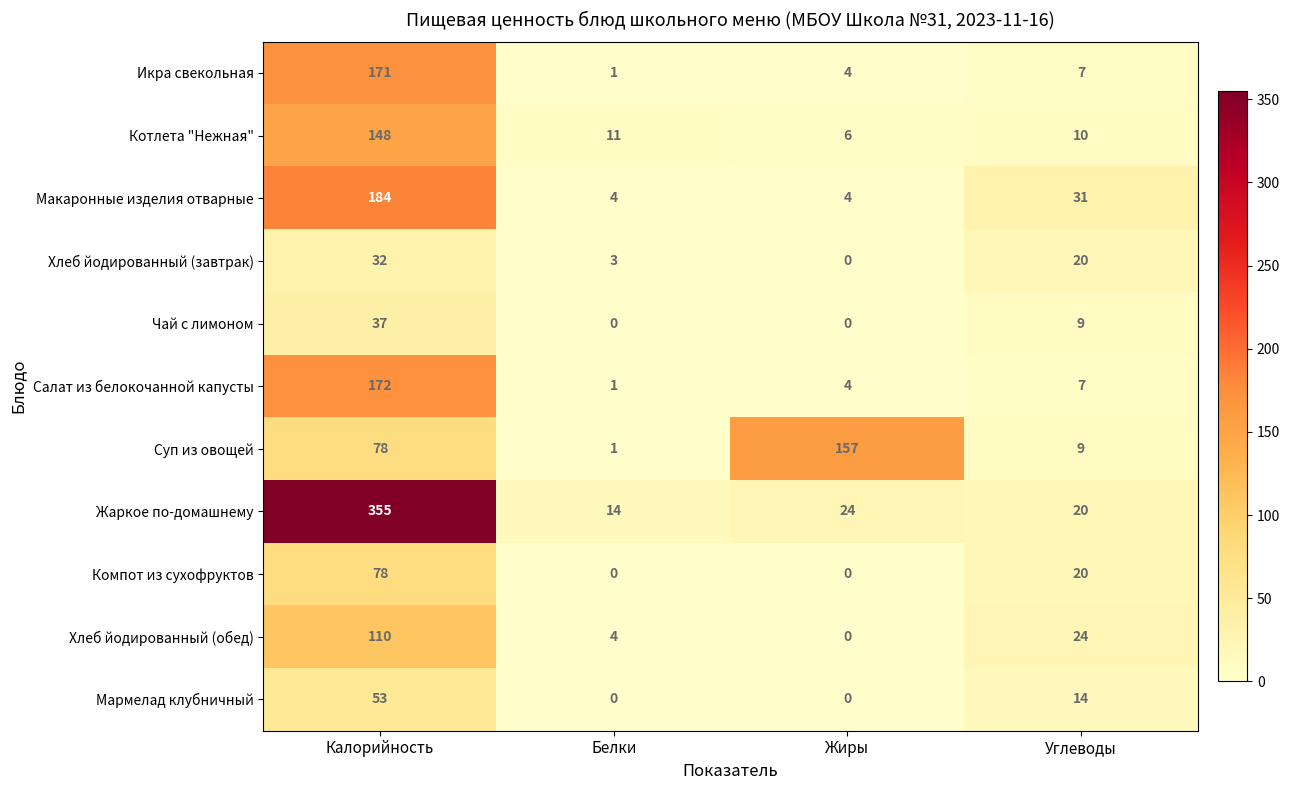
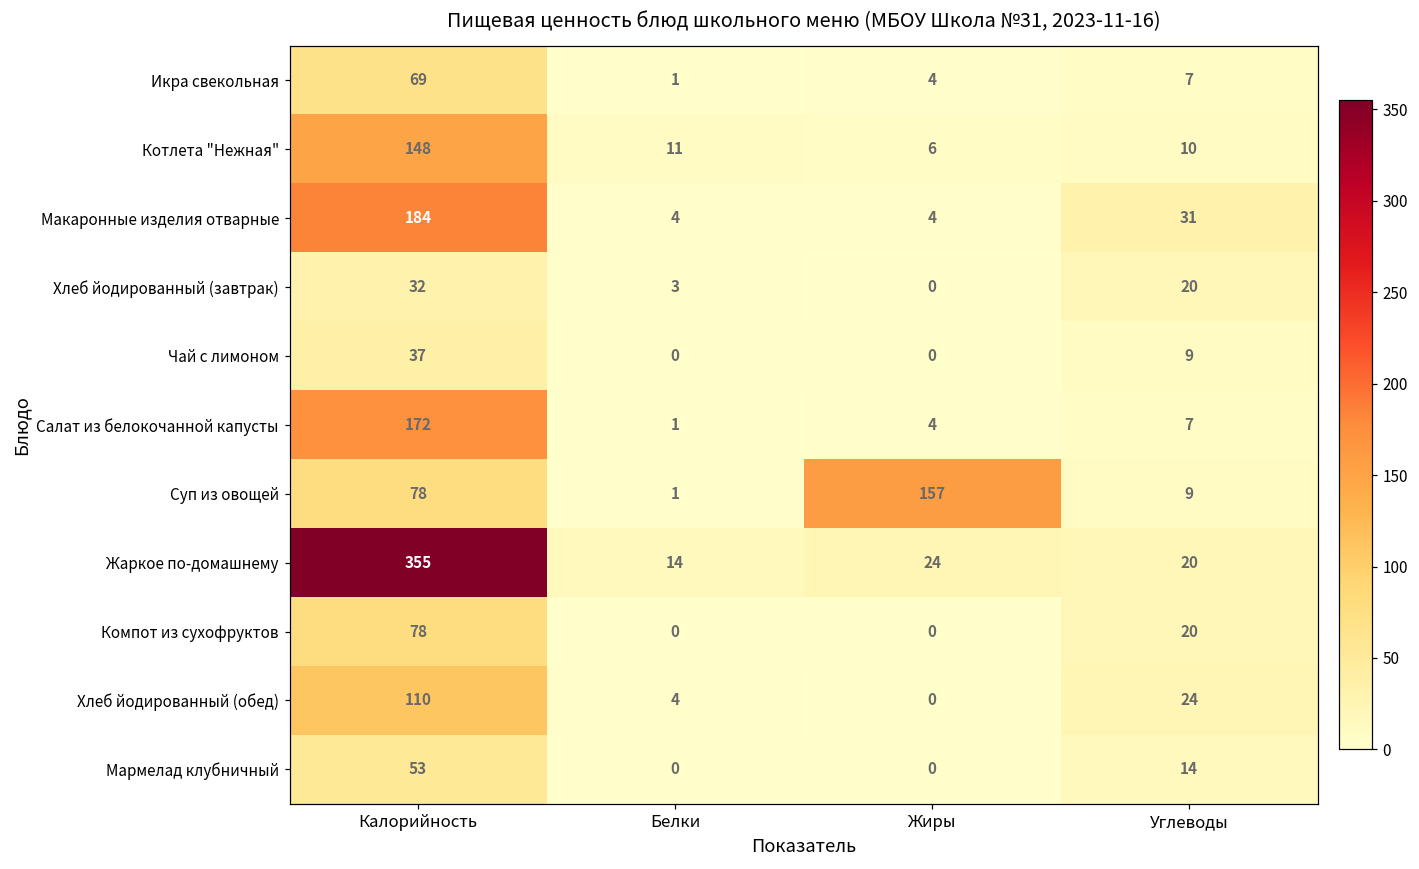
Икра свекольная, Калорийность: 171 -> 69
